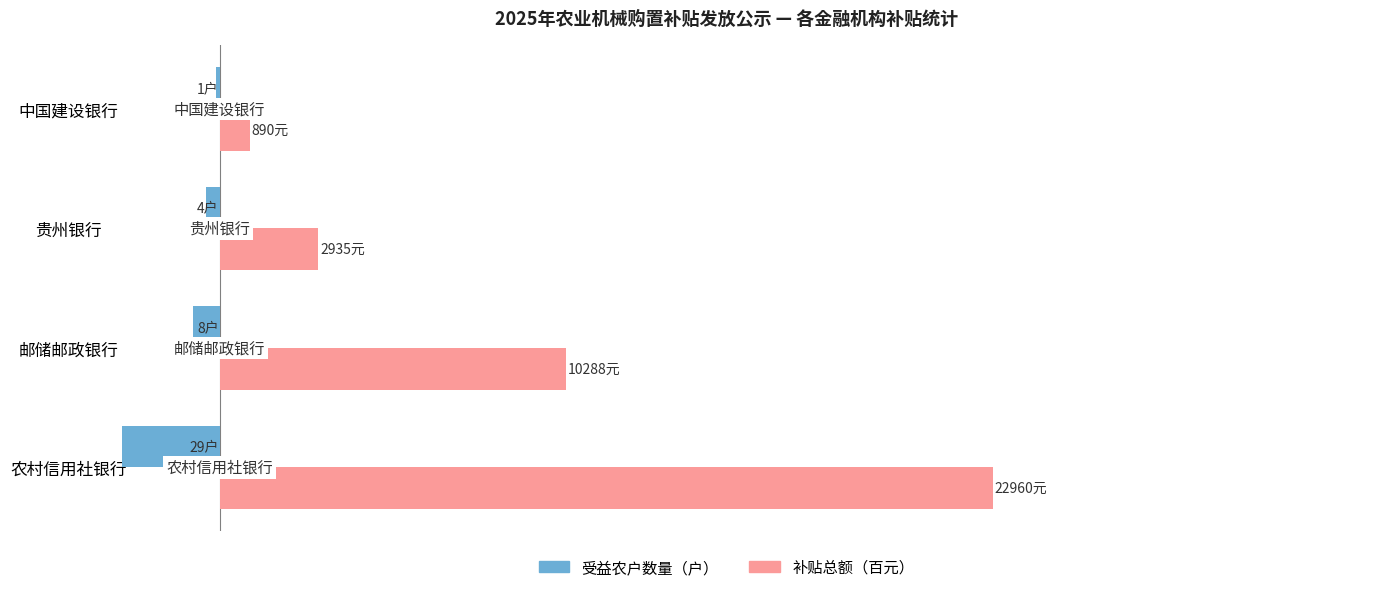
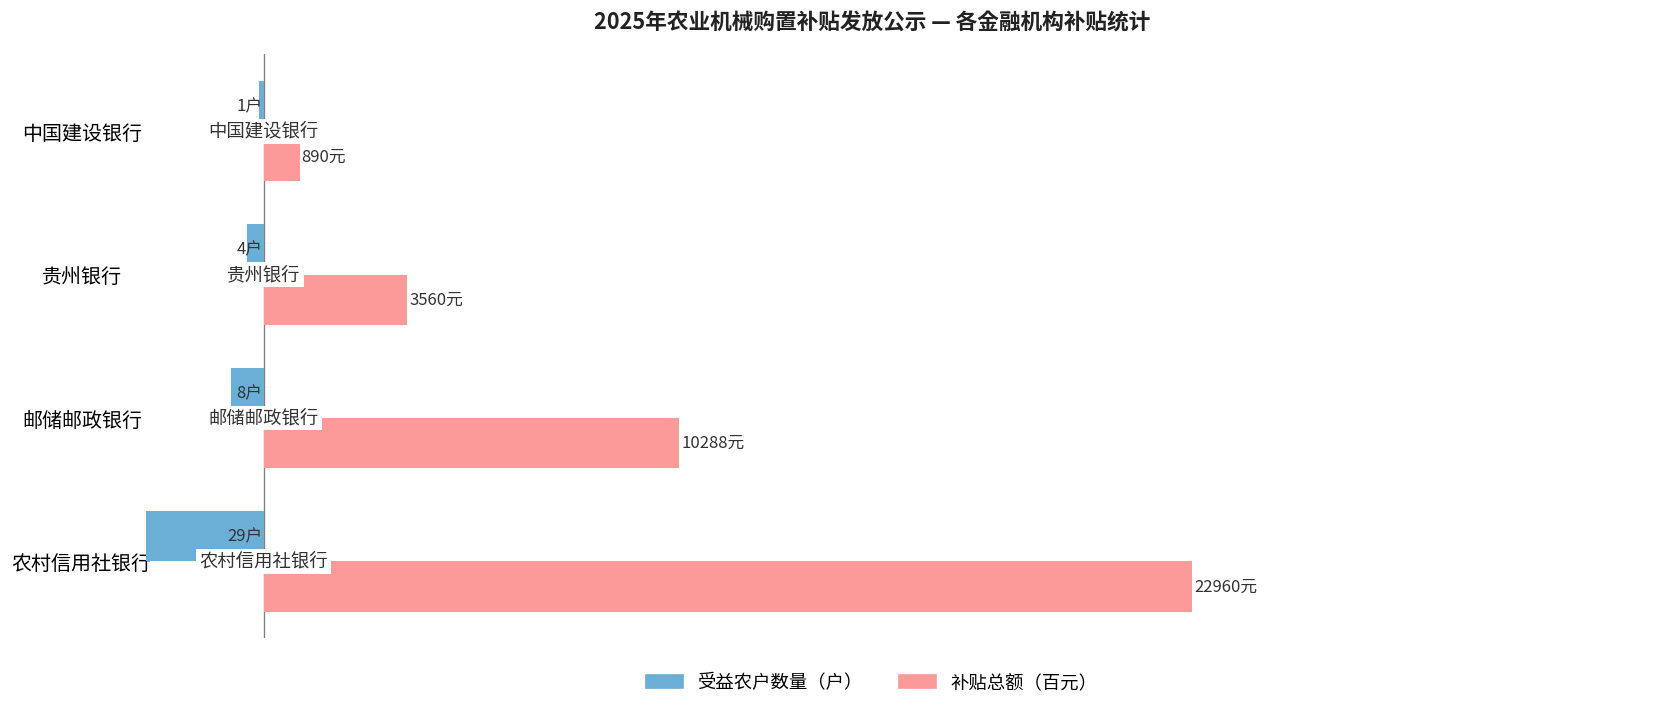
补贴总额（百元）, 贵州银行: 2935元 -> 3560元
